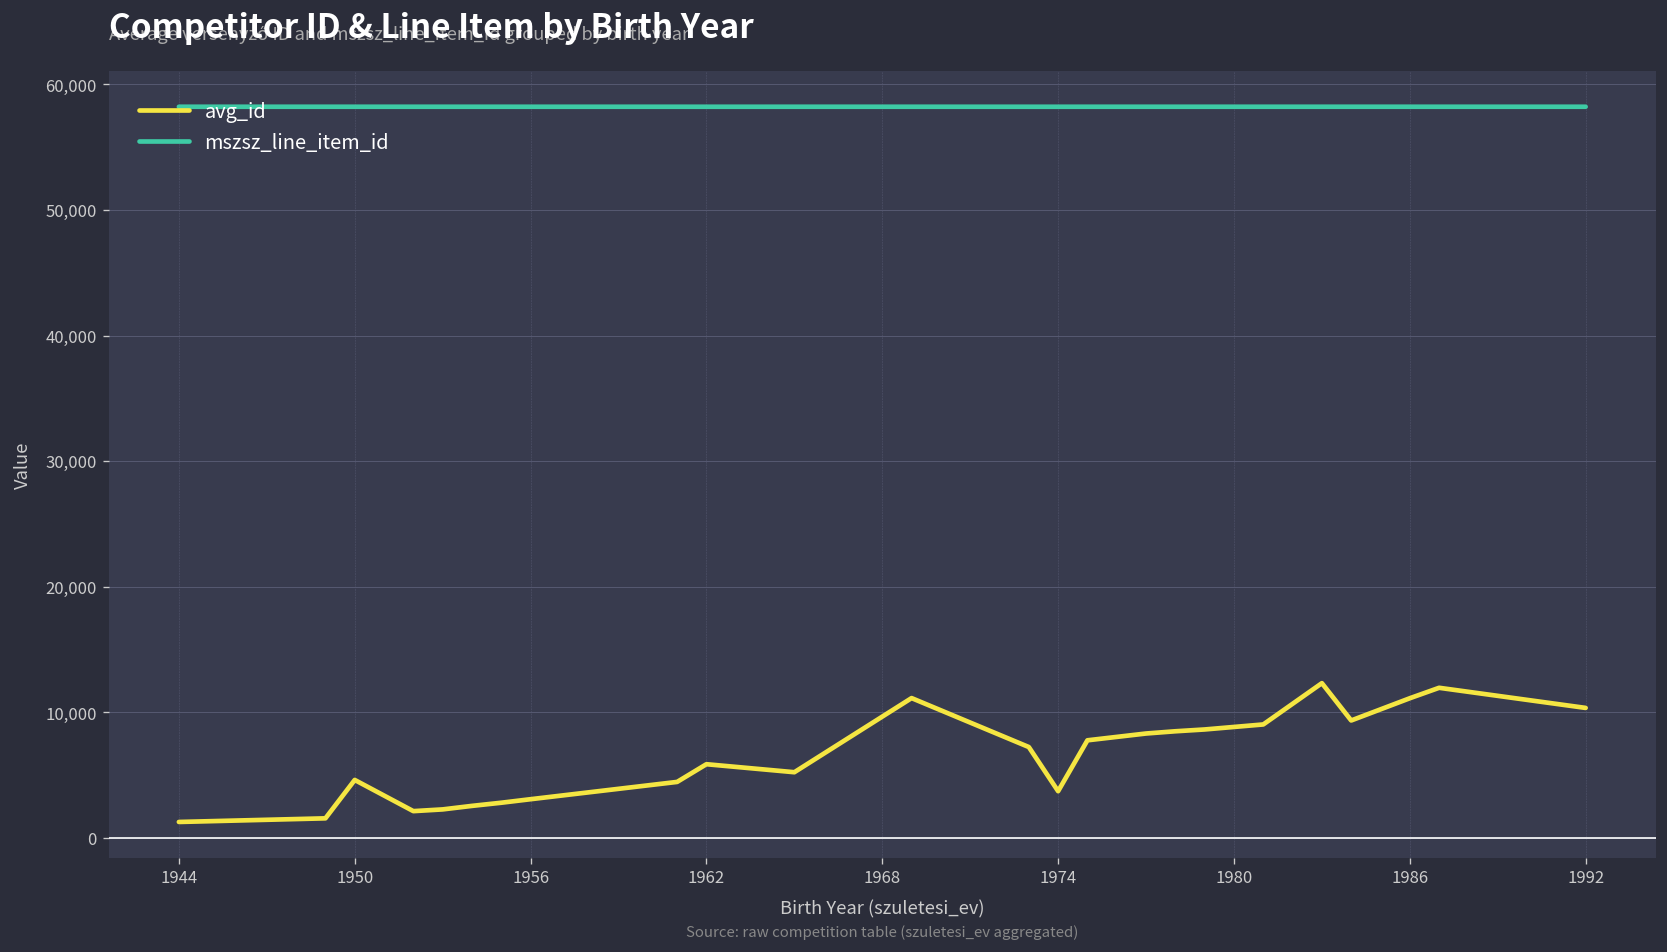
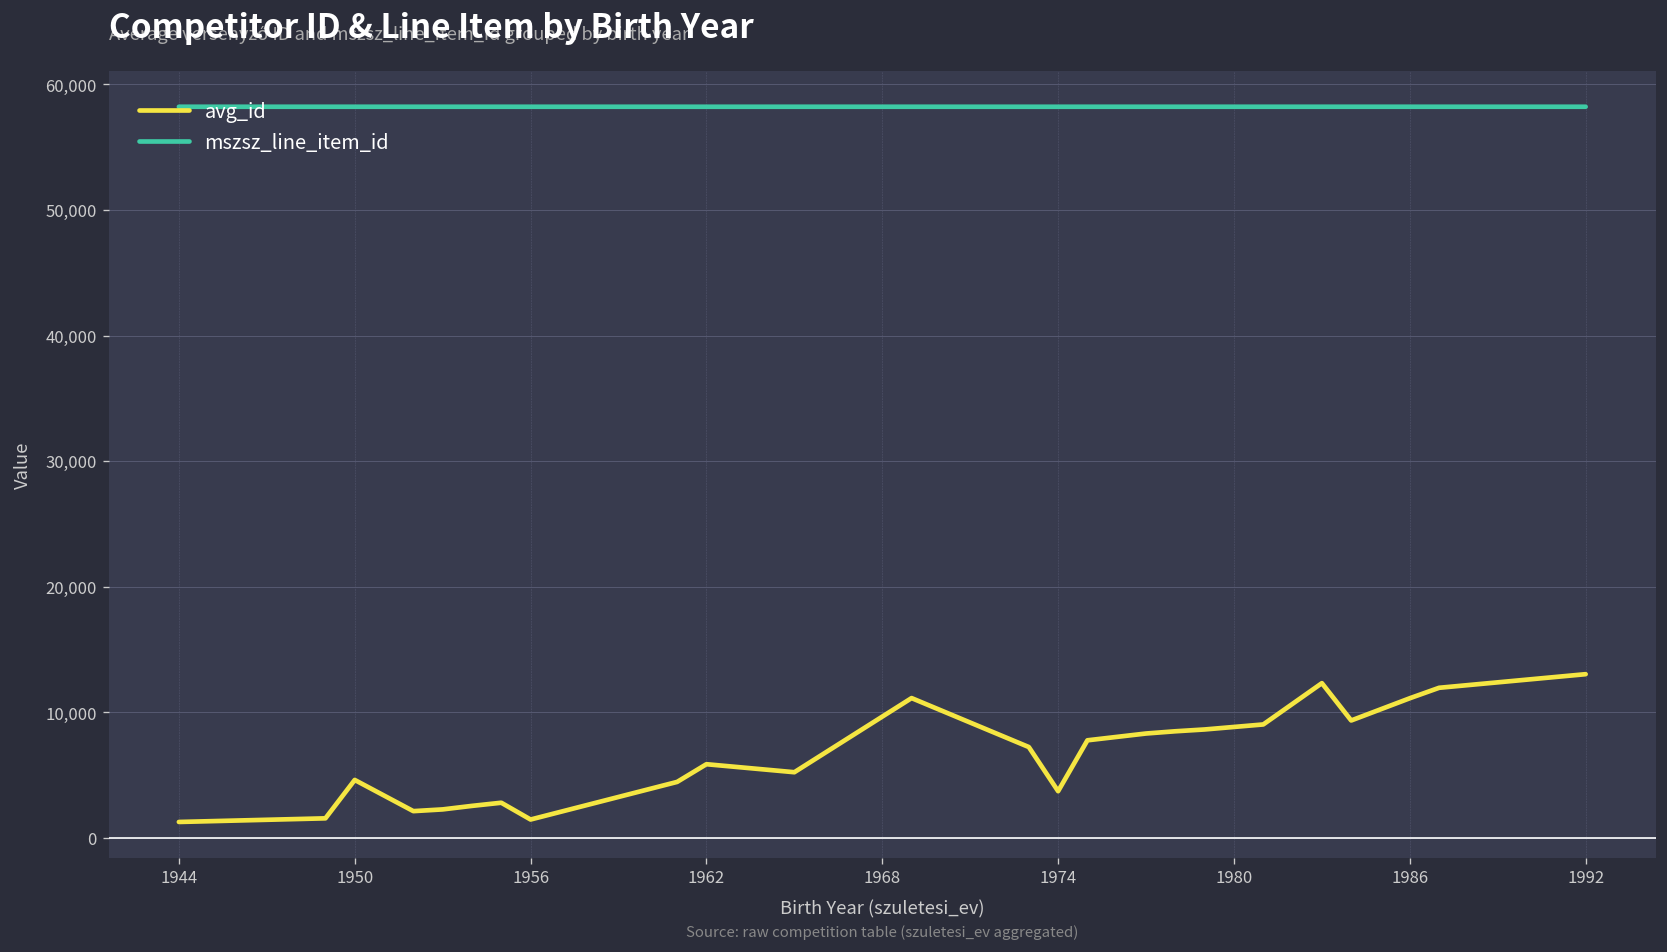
avg_id, 1956: 3,100 -> 1,500
avg_id, 1992: 10,300 -> 13,000
